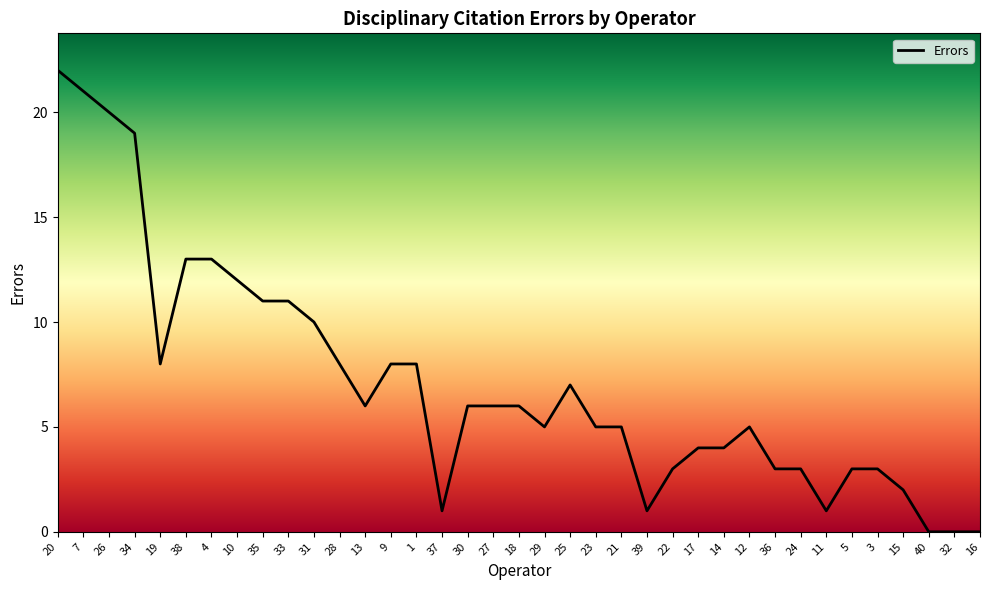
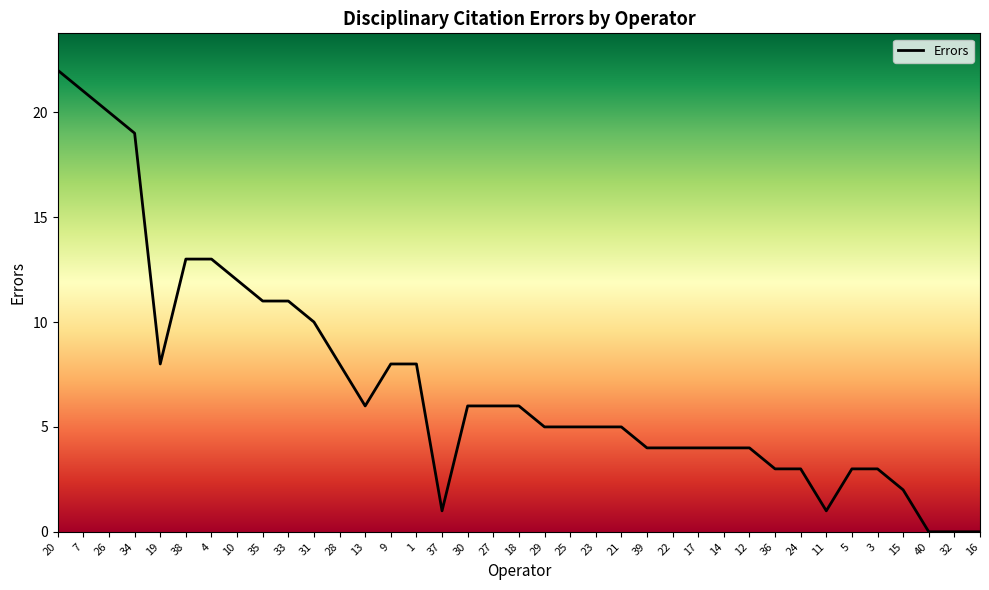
25: 7 -> 5
39: 1 -> 4
22: 3 -> 4
12: 5 -> 4
